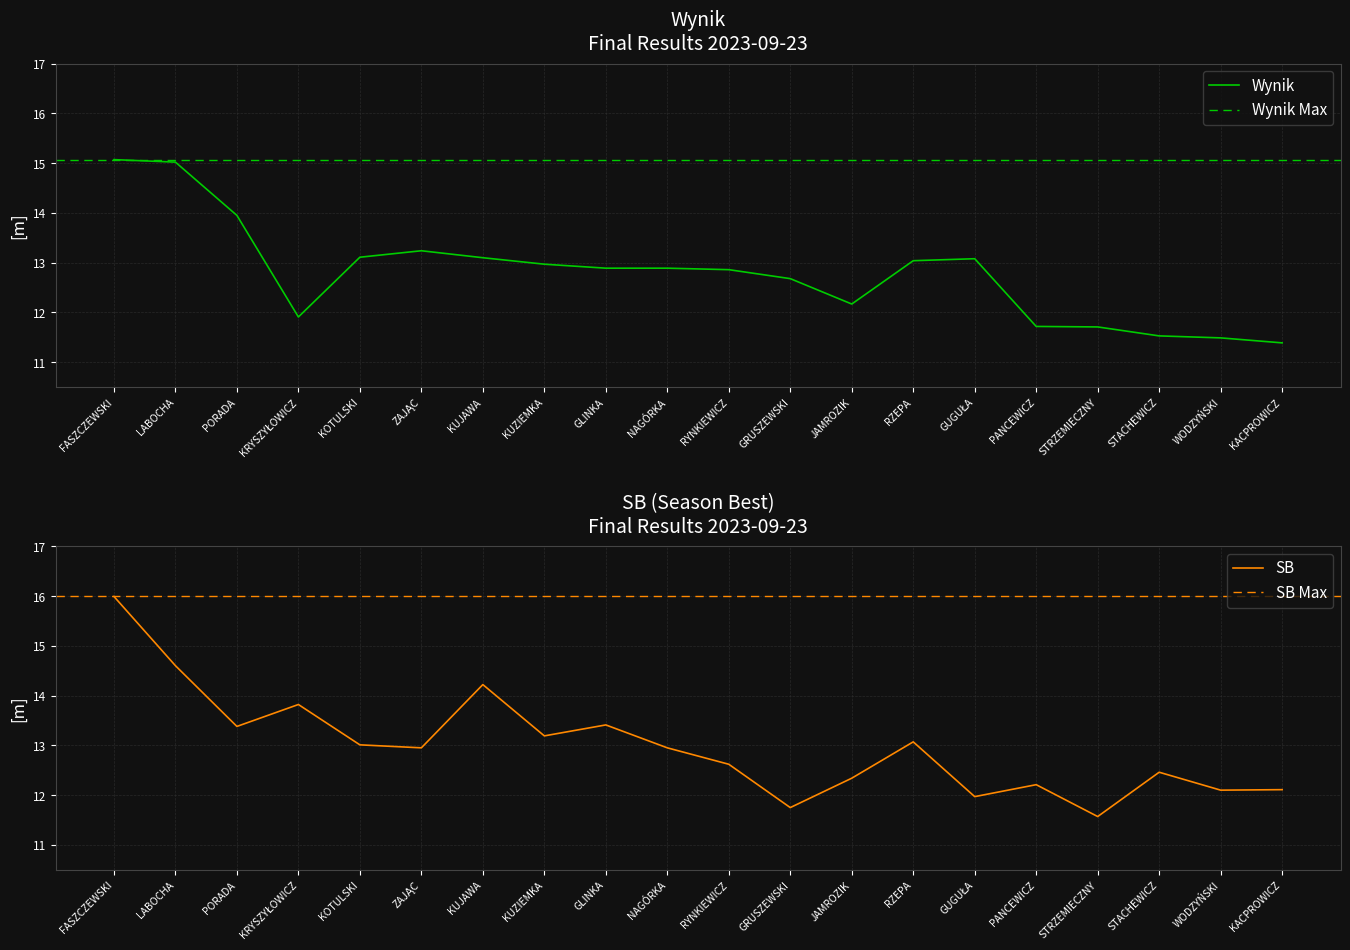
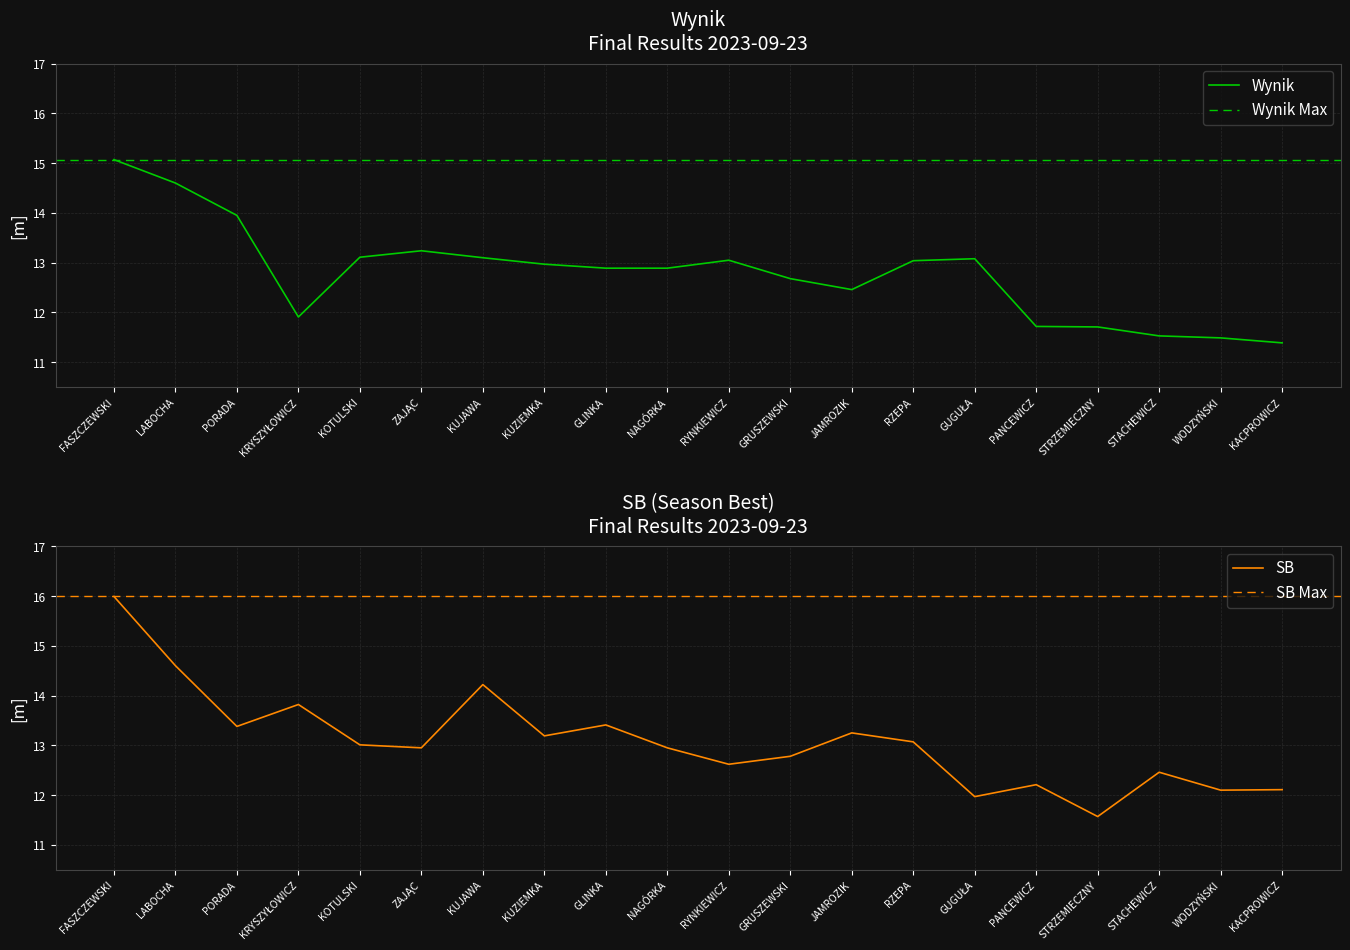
Wynik Final Results 2023-09-23, LABOCHA: 15.0 -> 14.6
Wynik Final Results 2023-09-23, RYNKIEWICZ: 12.9 -> 13.1
Wynik Final Results 2023-09-23, JAMROZIK: 12.2 -> 12.5
SB (Season Best) Final Results 2023-09-23, GRUSZEWSKI: 11.8 -> 12.8
SB (Season Best) Final Results 2023-09-23, JAMROZIK: 12.3 -> 13.3
